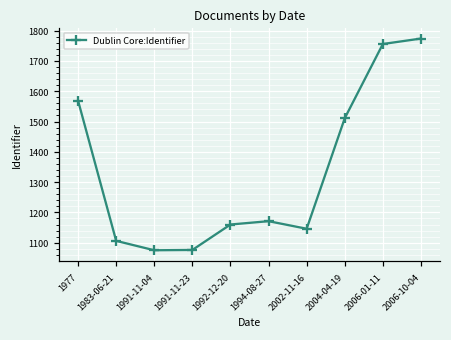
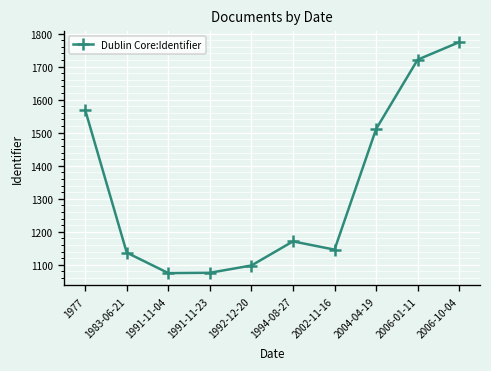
1983-06-21: 1110 -> 1140
1992-12-20: 1160 -> 1100
2006-01-11: 1760 -> 1720
